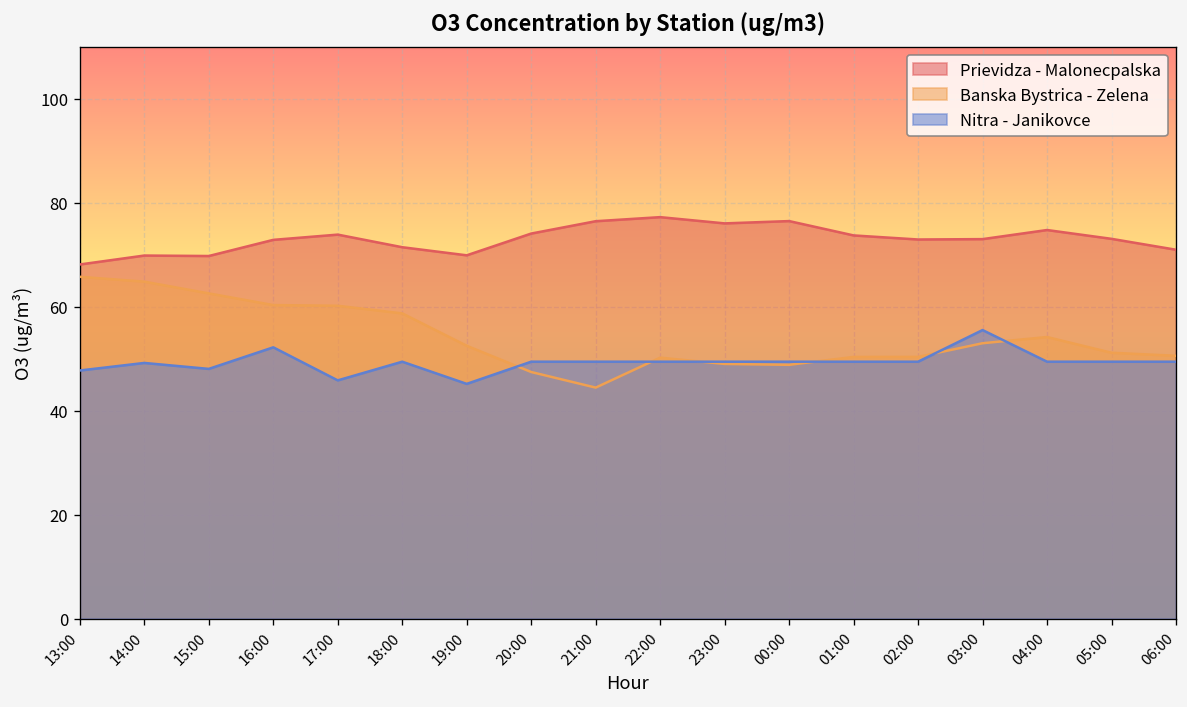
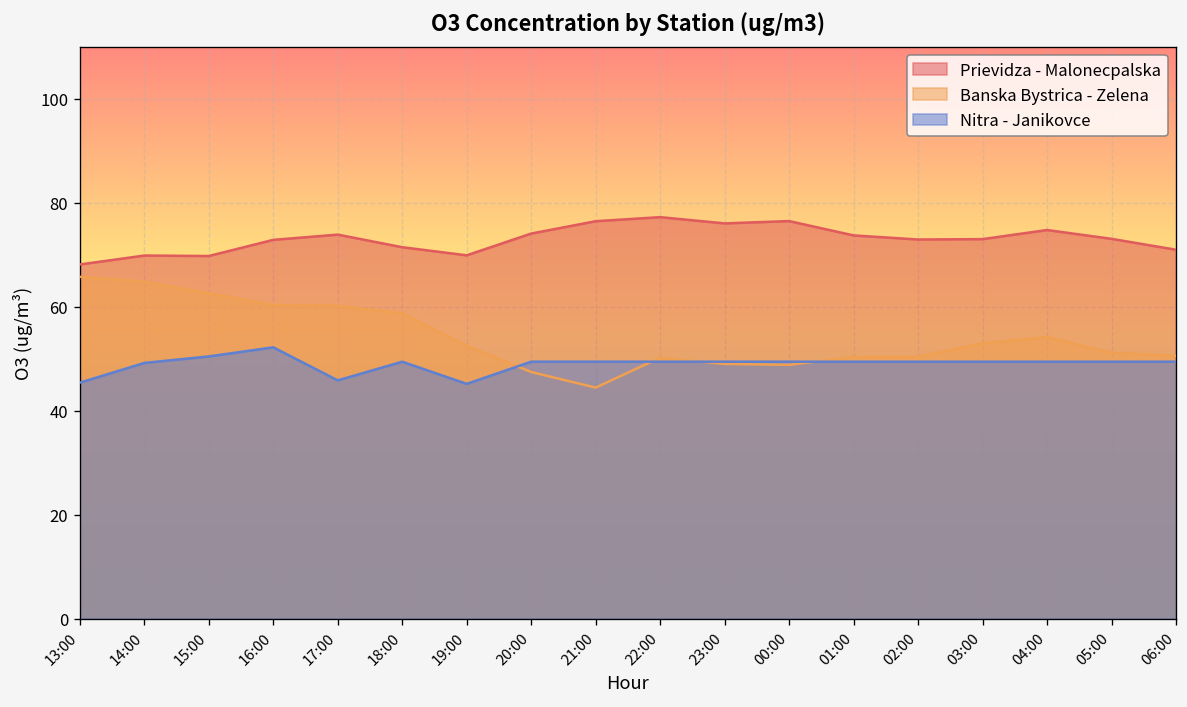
Nitra - Janikovce, 13:00: 48 -> 45
Nitra - Janikovce, 15:00: 48 -> 50
Nitra - Janikovce, 03:00: 56 -> 49
